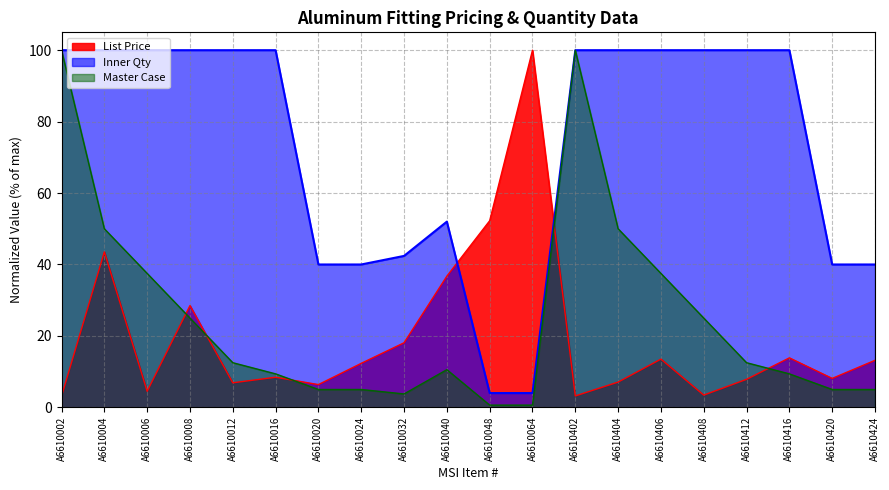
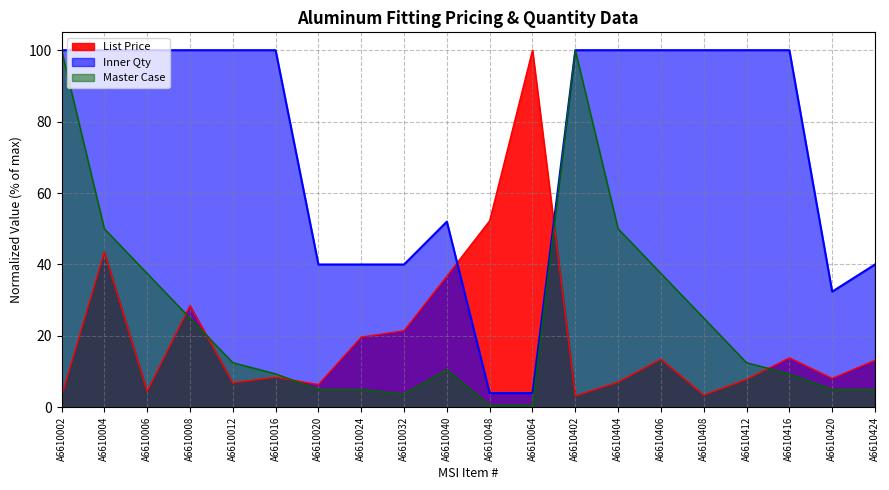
List Price, A6610024: 12 -> 20
List Price, A6610032: 18 -> 21
Inner Qty, A6610032: 42 -> 40
Inner Qty, A6610420: 40 -> 32
